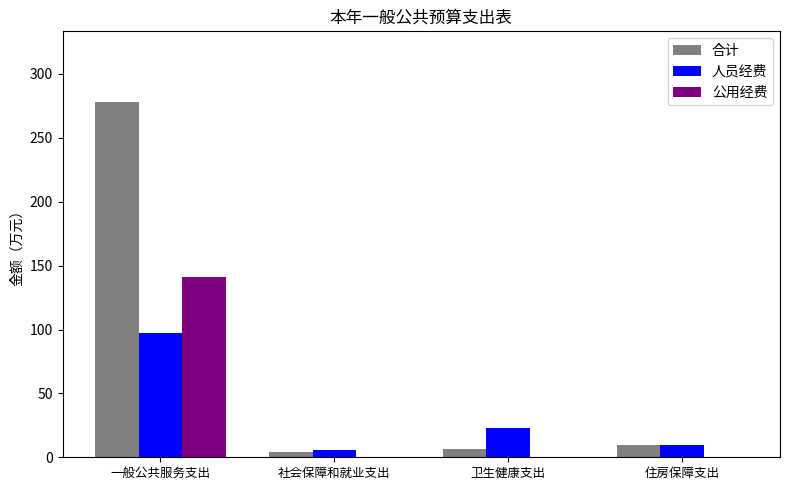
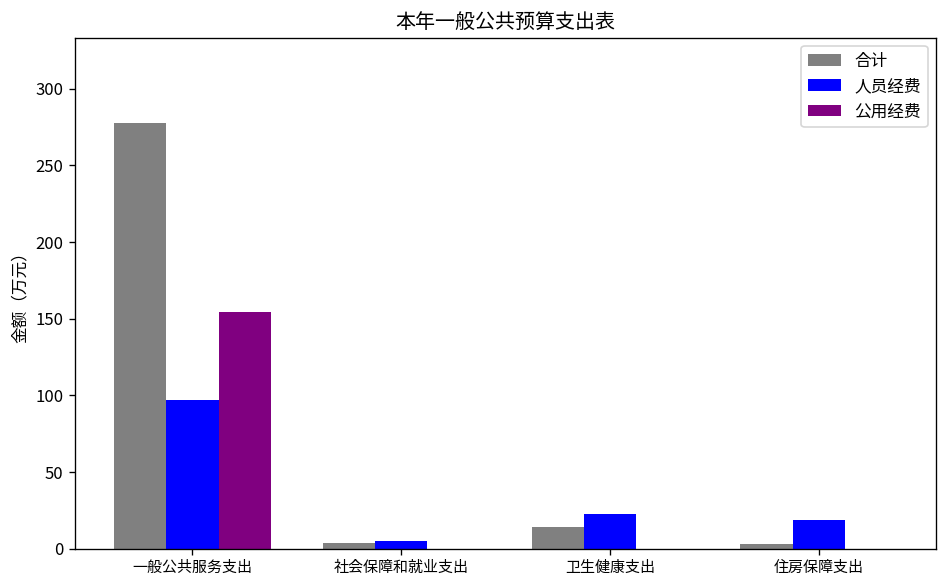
公用经费, 一般公共服务支出: 141 -> 154
合计, 卫生健康支出: 7 -> 14
合计, 住房保障支出: 10 -> 3
人员经费, 住房保障支出: 10 -> 19
